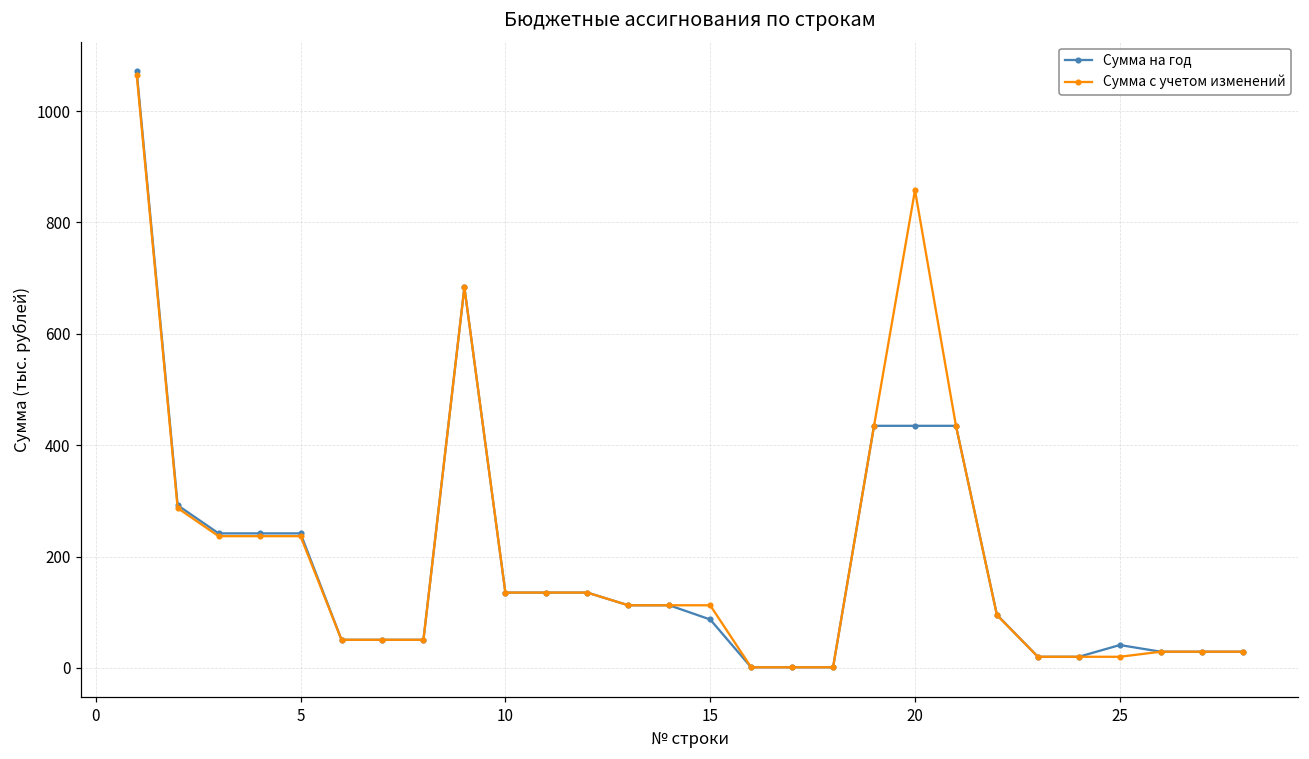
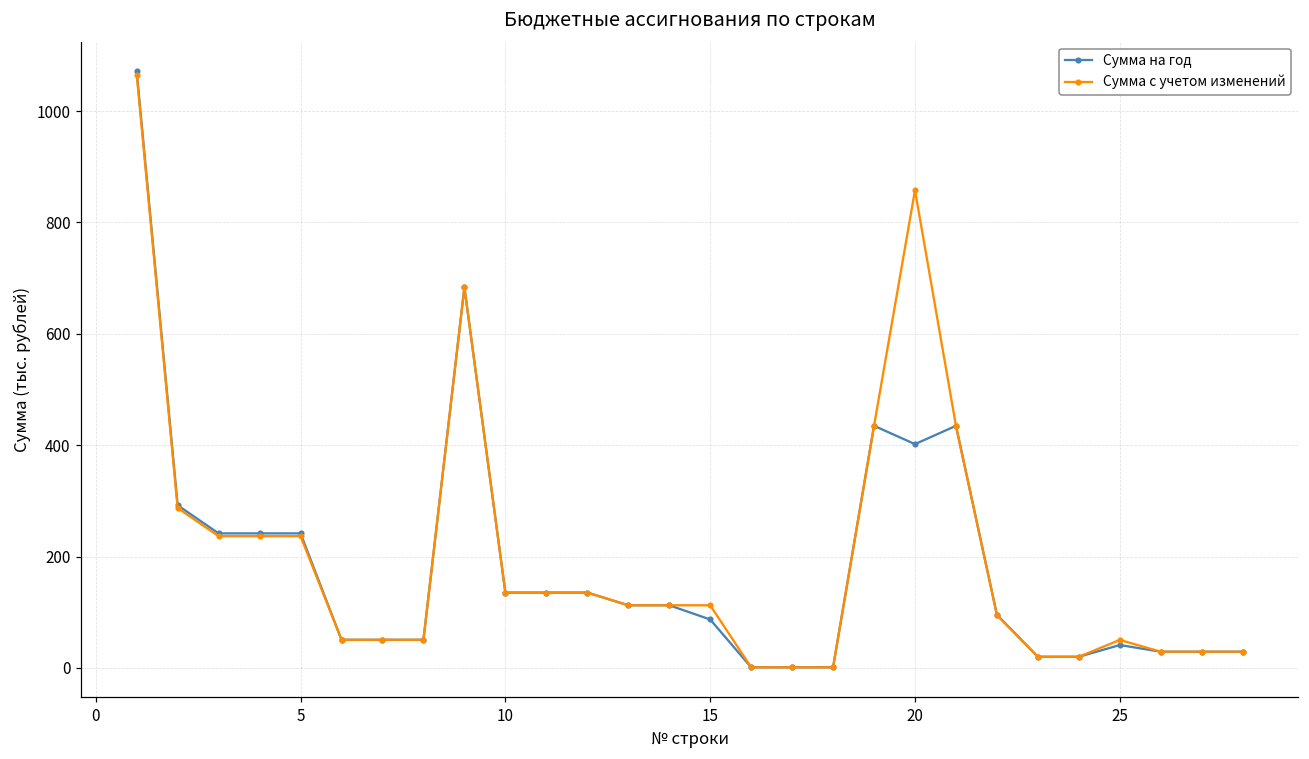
Сумма на год, 20: 430 -> 400
Сумма с учетом изменений, 25: 20 -> 50
